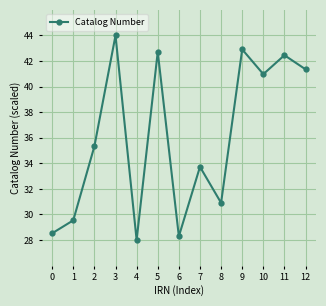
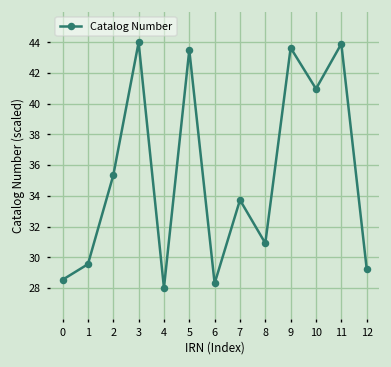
5: 42.7 -> 43.5
9: 42.9 -> 43.6
11: 42.5 -> 43.9
12: 41.4 -> 29.3
